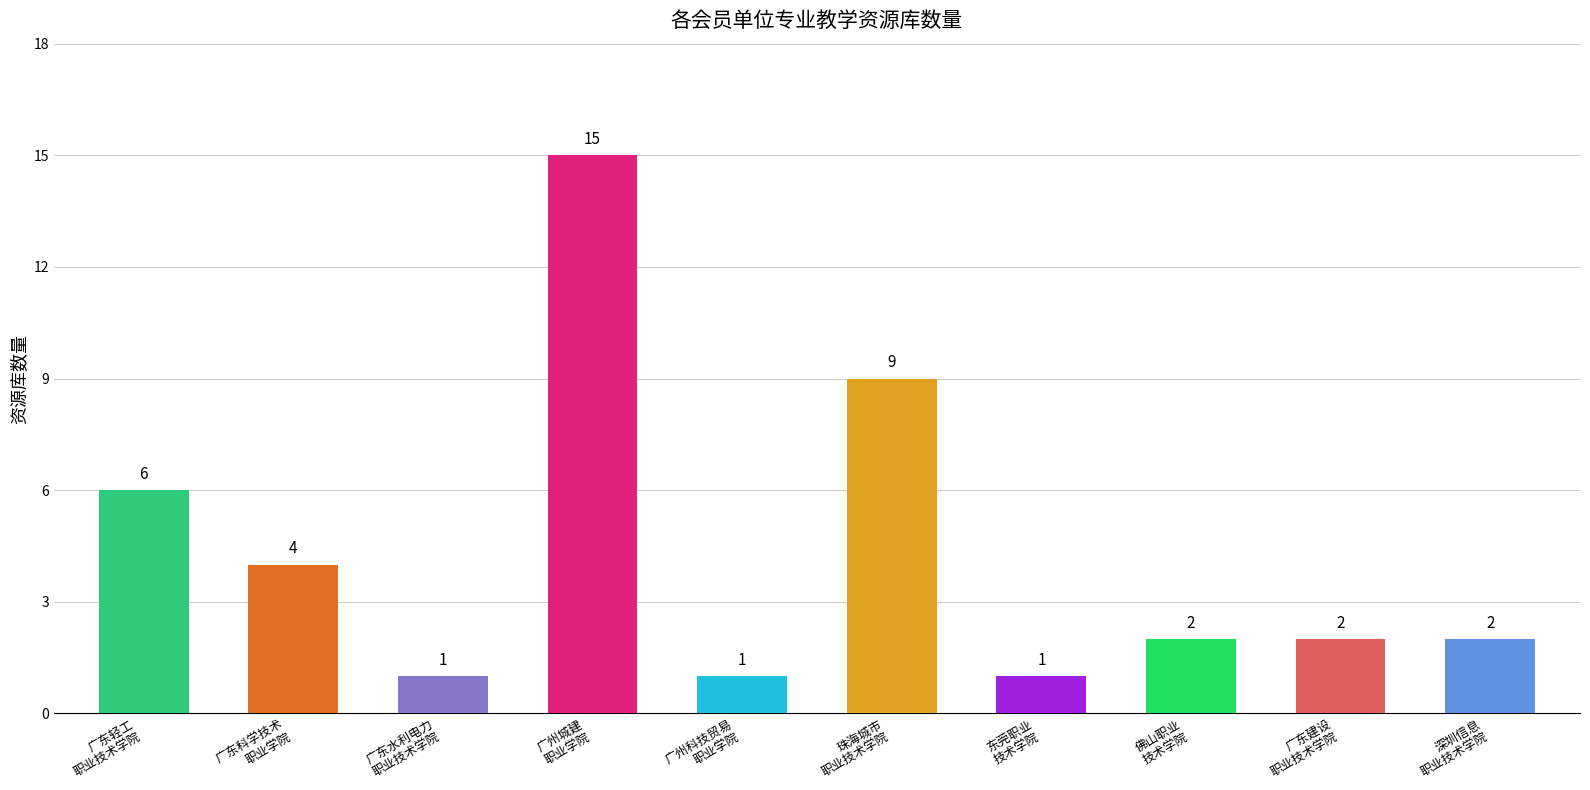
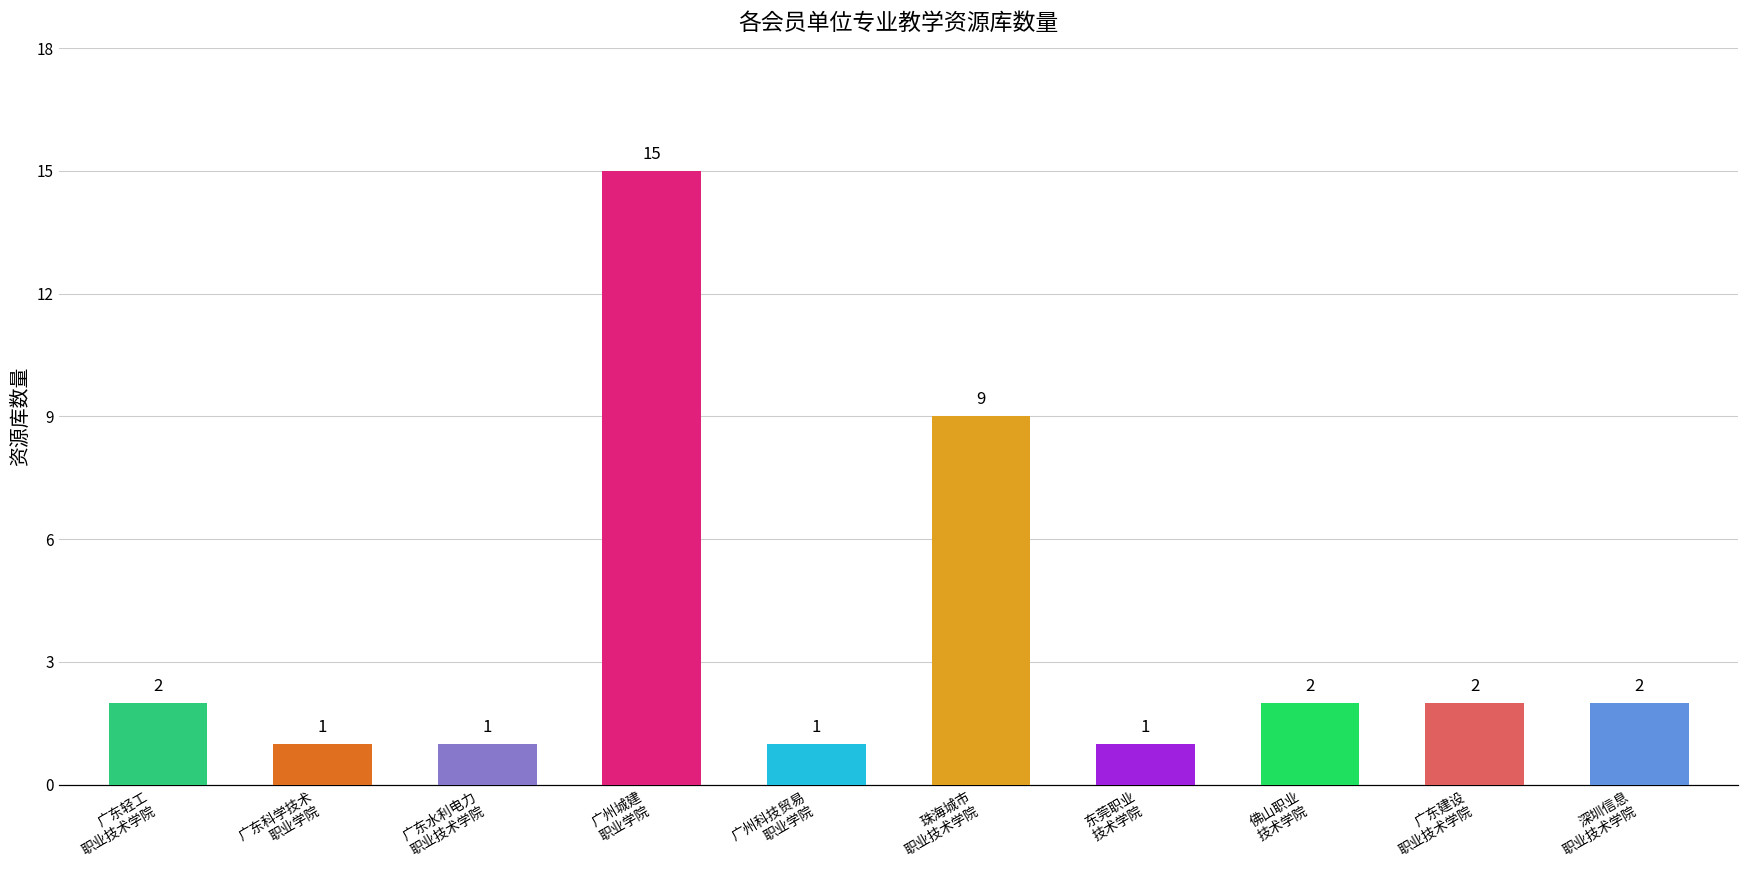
广东轻工 职业技术学院: 6 -> 2
广东科学技术 职业学院: 4 -> 1
